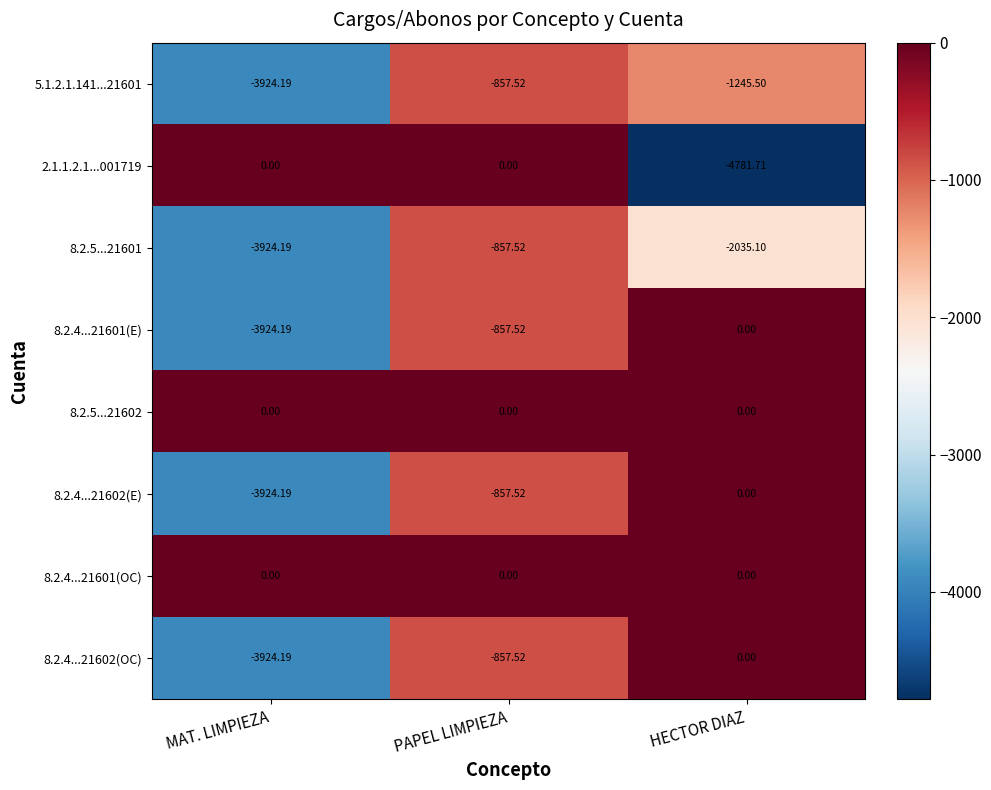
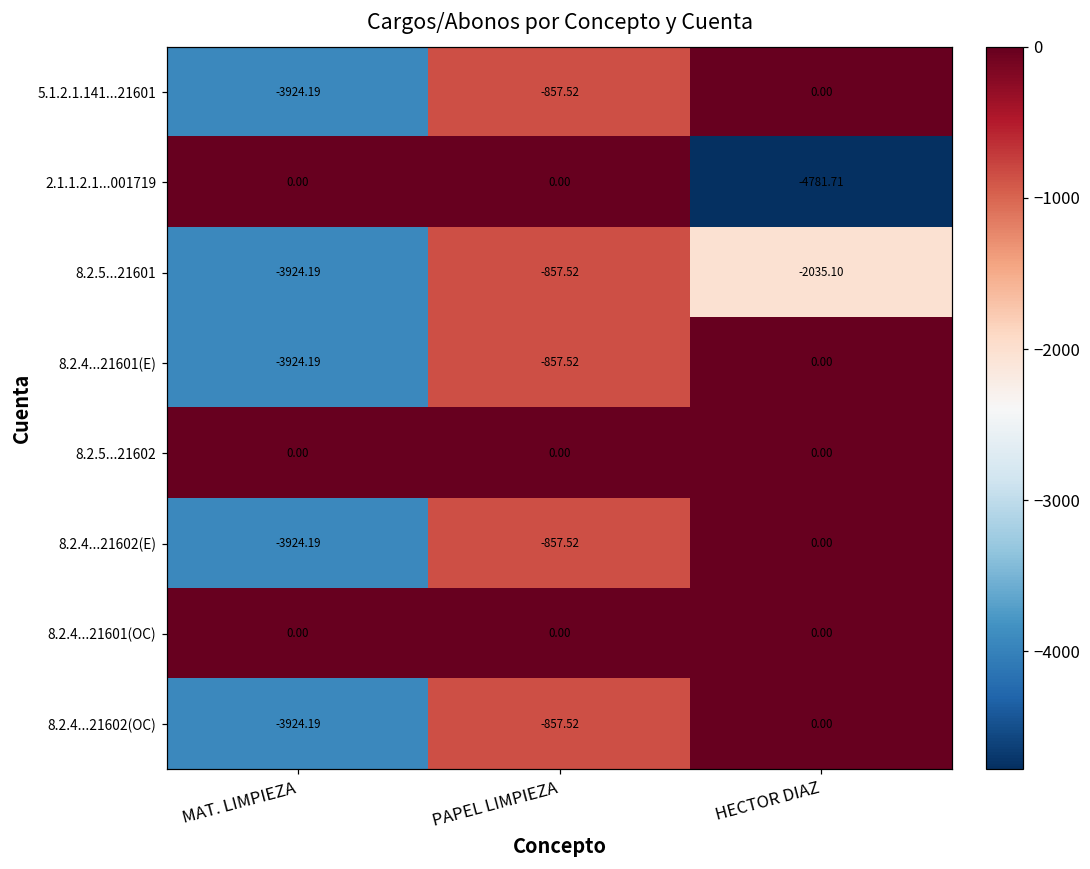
5.1.2.1.141...21601, HECTOR DIAZ: -1245.50 -> 0.00
